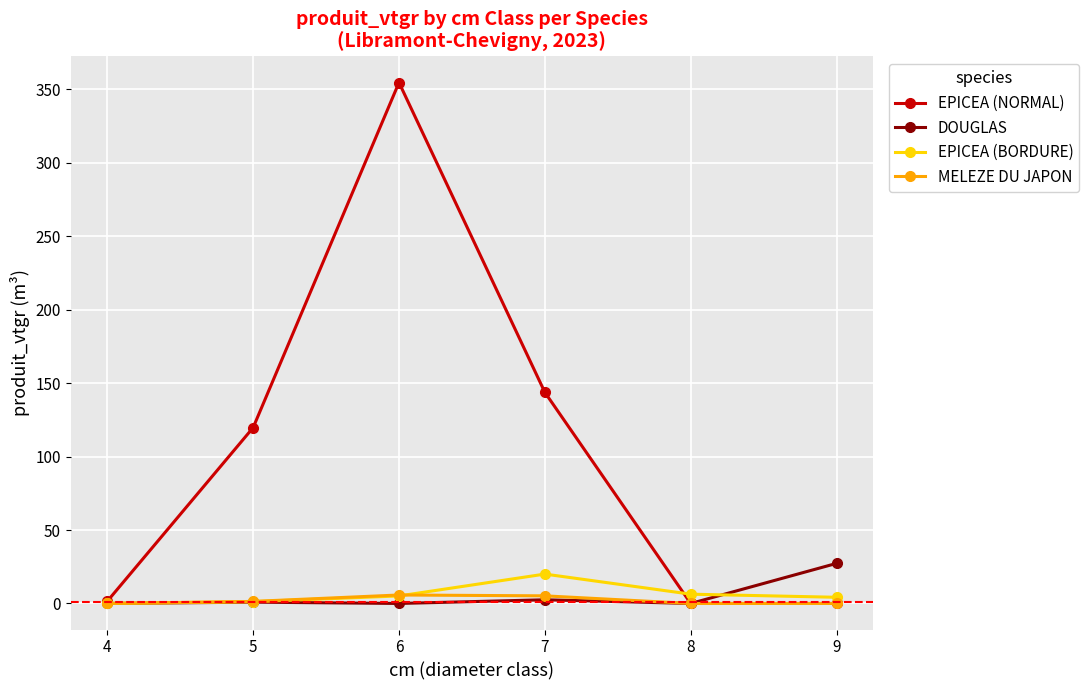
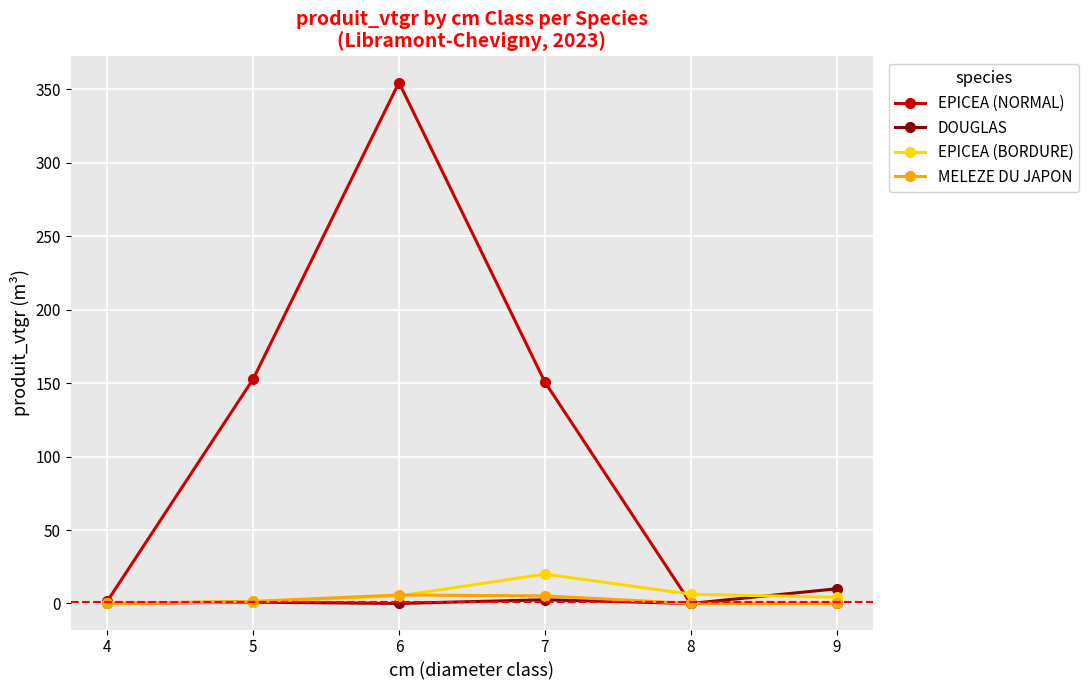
EPICEA (NORMAL), 5: 120 -> 153
EPICEA (NORMAL), 7: 144 -> 151
DOUGLAS, 9: 27 -> 10
